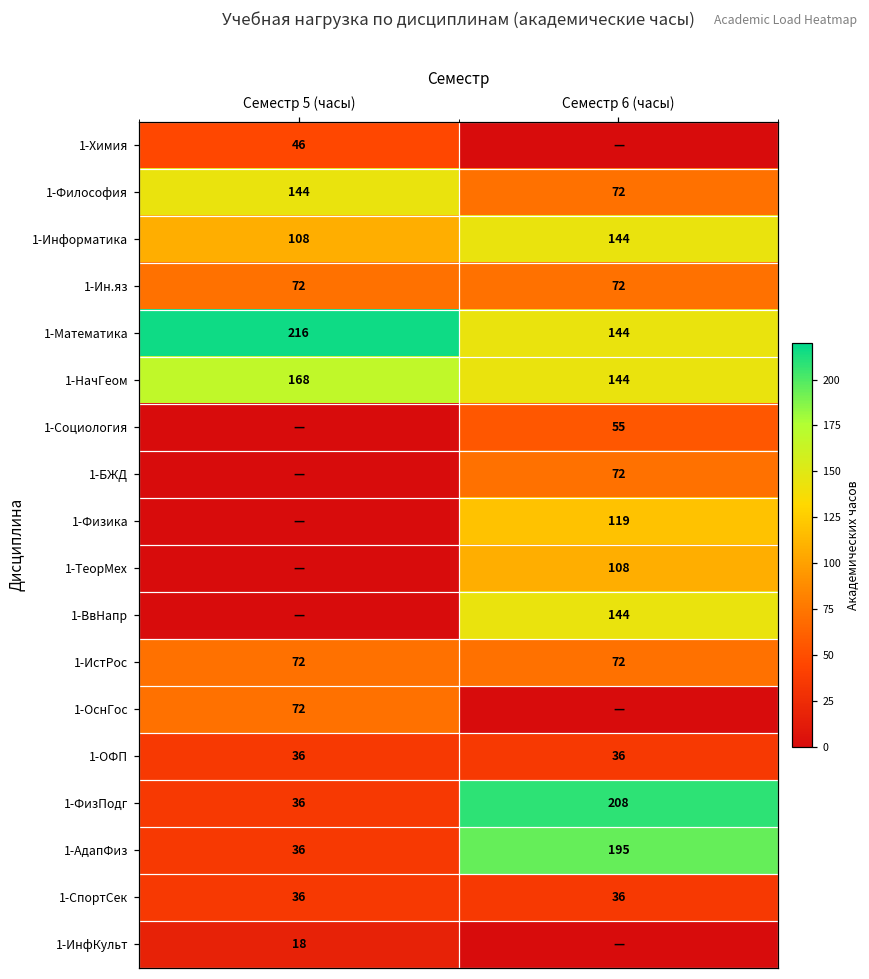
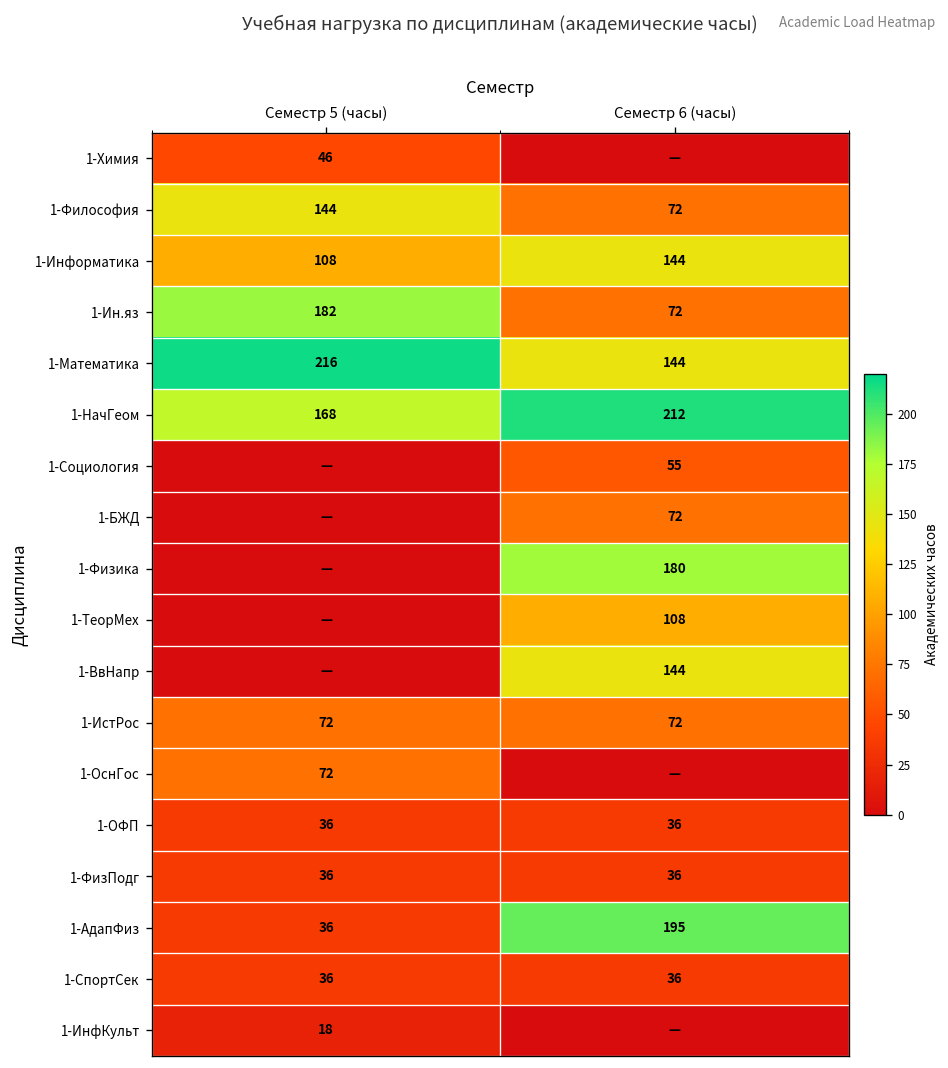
1-Ин.яз, Семестр 5 (часы): 72 -> 182
1-НачГеом, Семестр 6 (часы): 144 -> 212
1-Физика, Семестр 6 (часы): 119 -> 180
1-ФизПодг, Семестр 6 (часы): 208 -> 36
